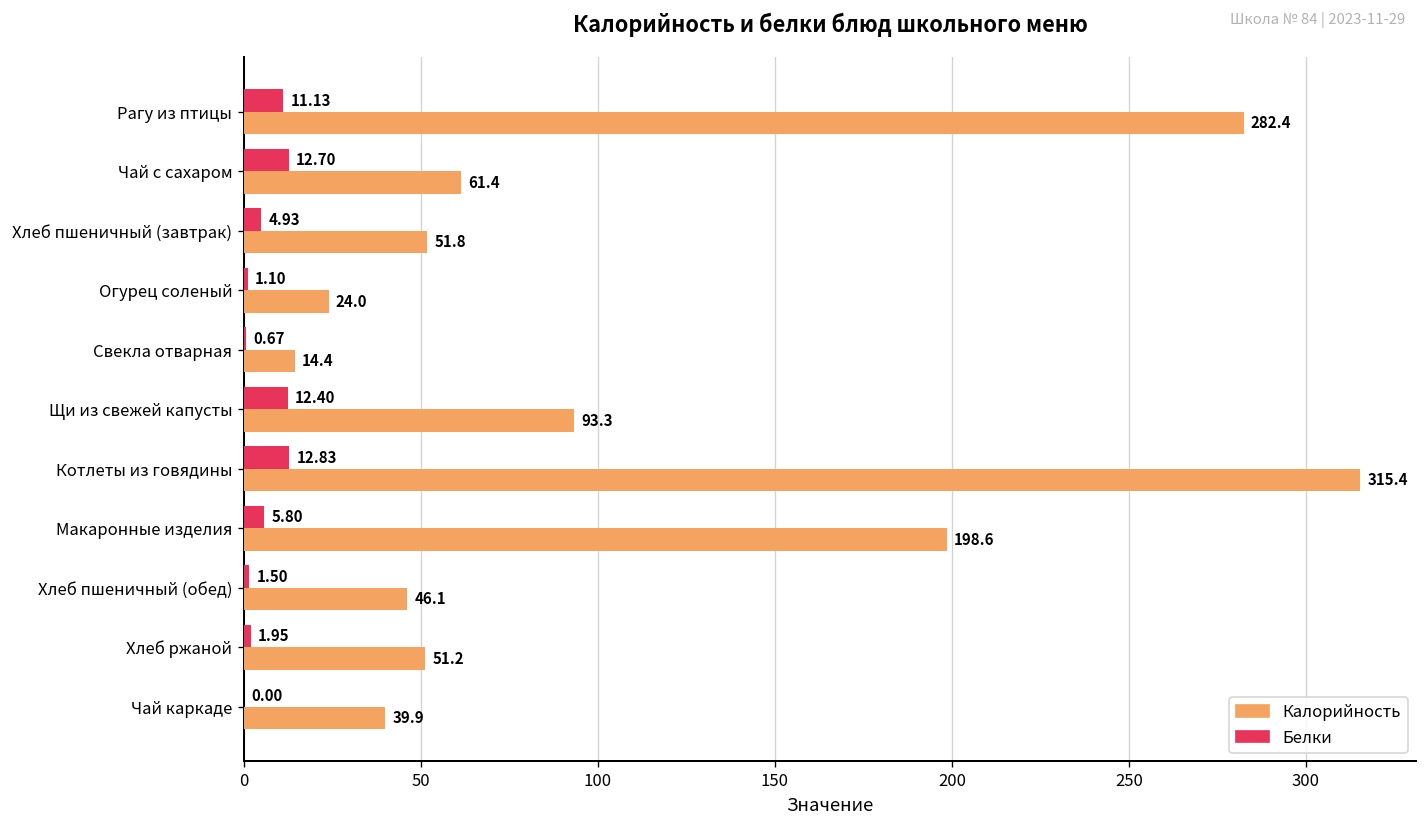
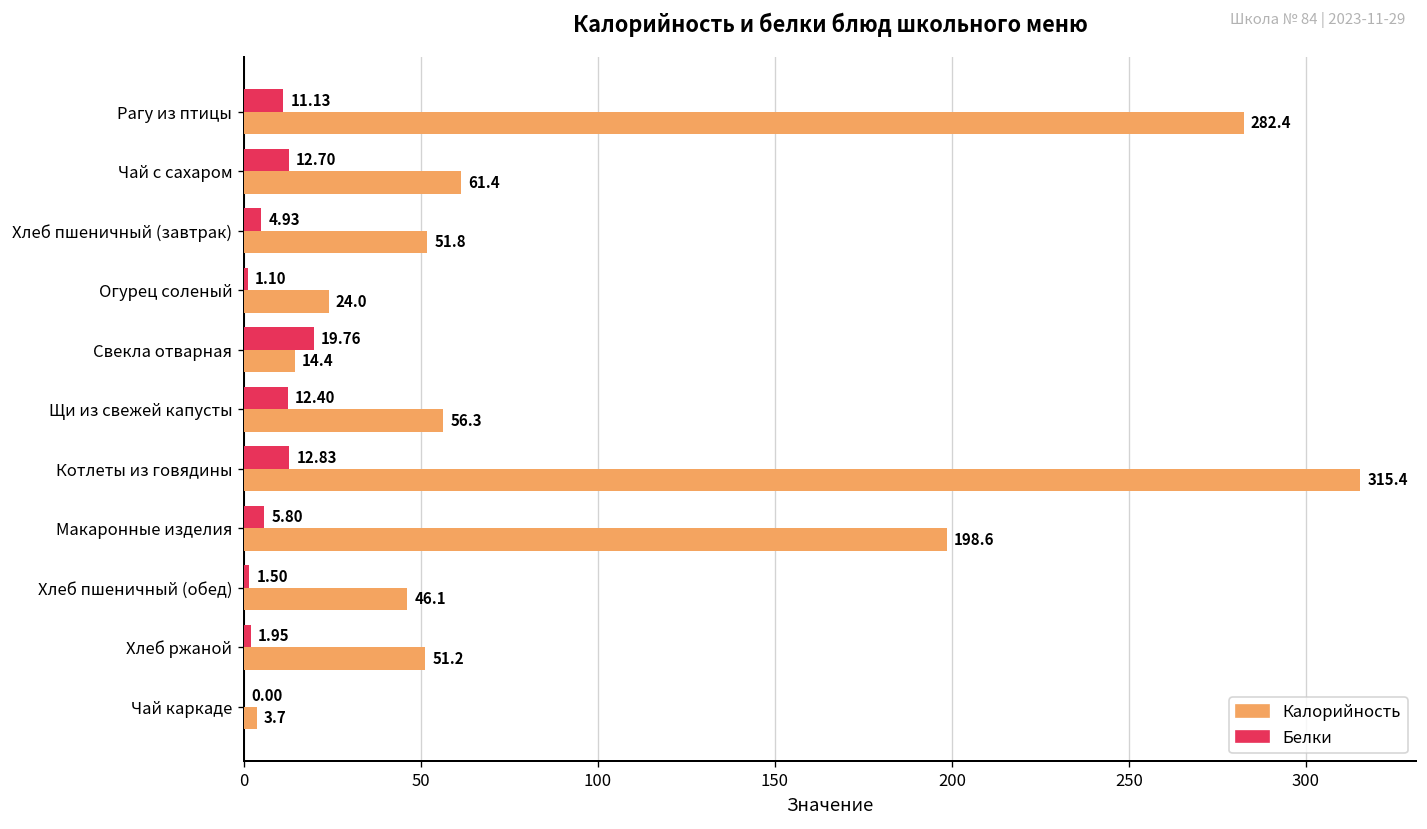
Белки, Свекла отварная: 0.67 -> 19.76
Калорийность, Щи из свежей капусты: 93.3 -> 56.3
Калорийность, Чай каркаде: 39.9 -> 3.7
